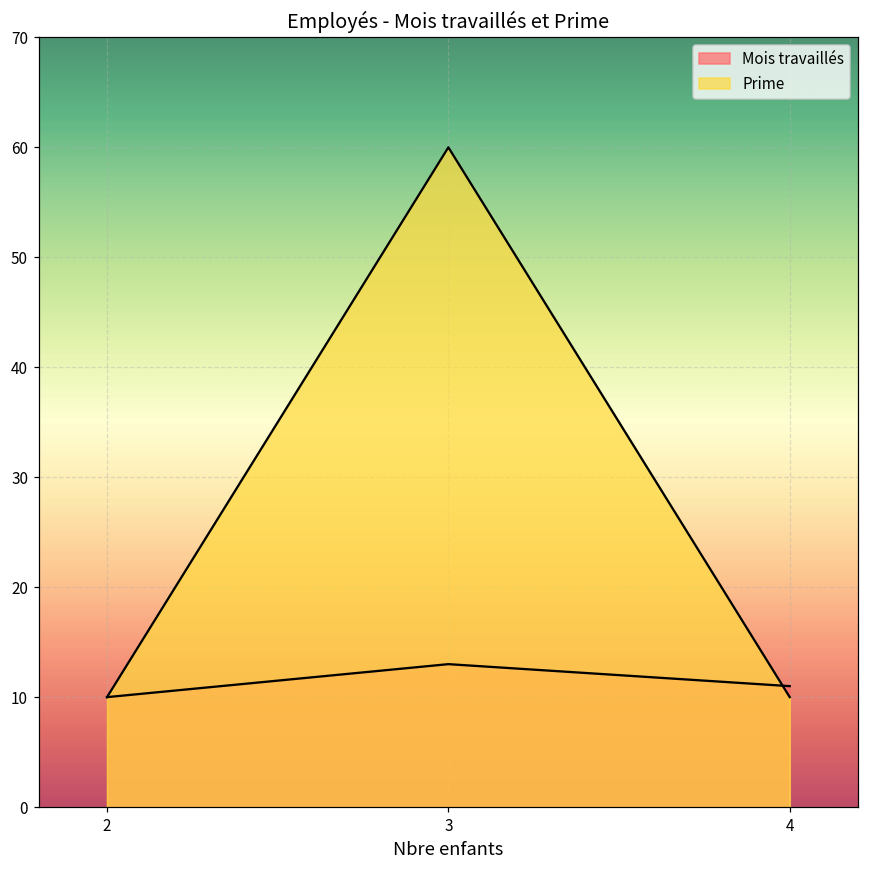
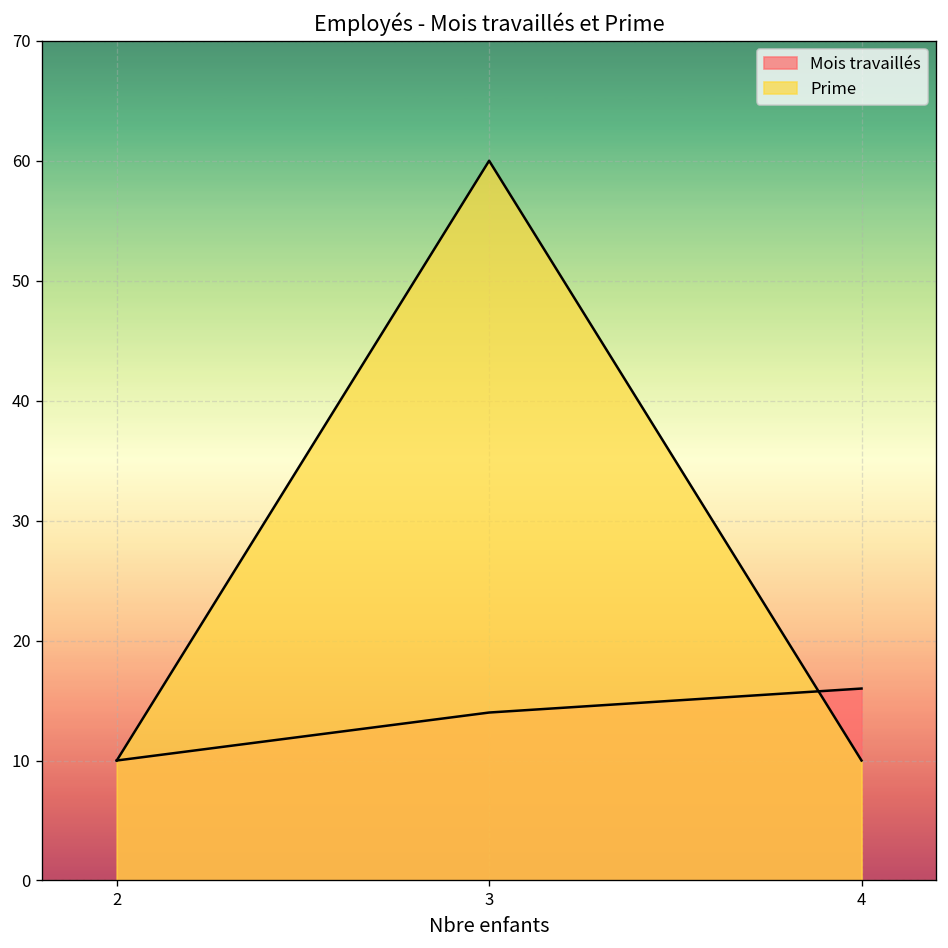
Mois travaillés, 3: 13 -> 14
Mois travaillés, 4: 11 -> 16
